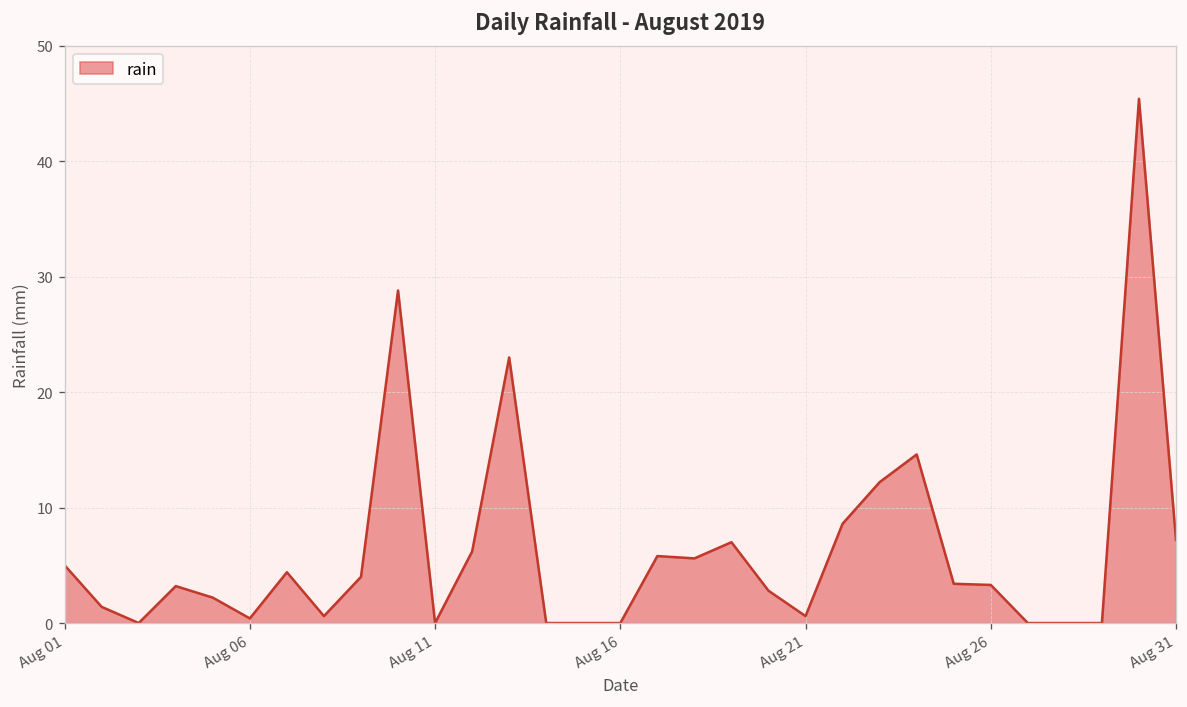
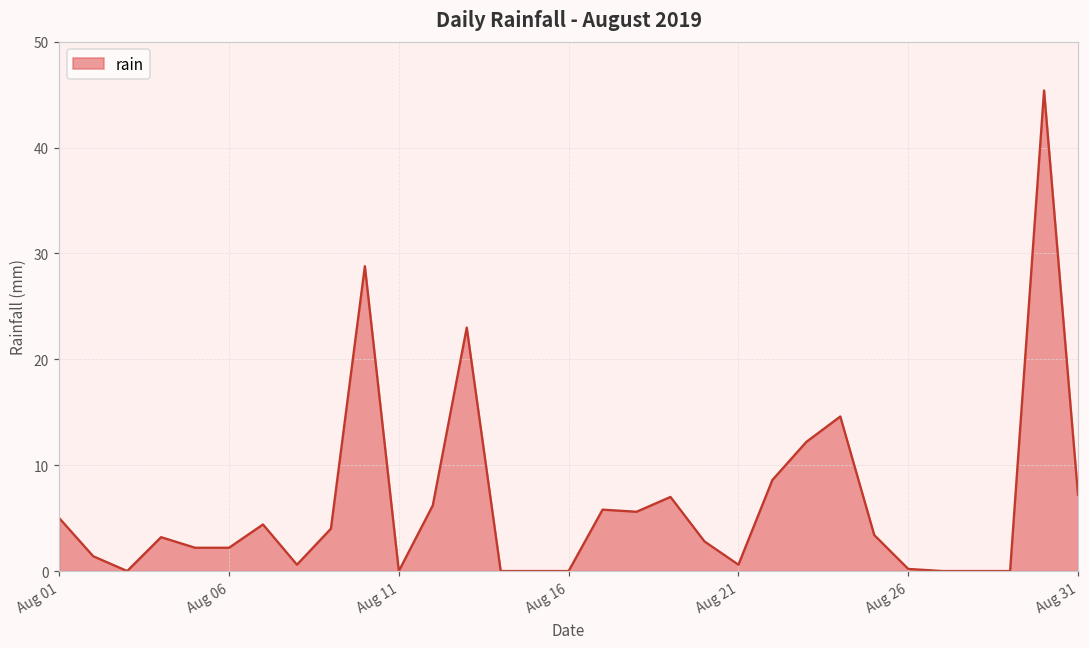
Aug 06: 0 -> 2
Aug 26: 3 -> 0
